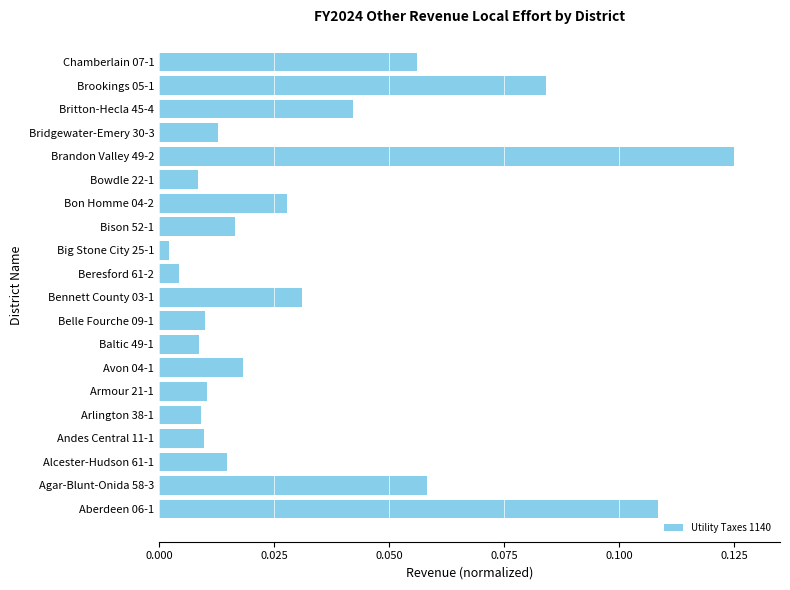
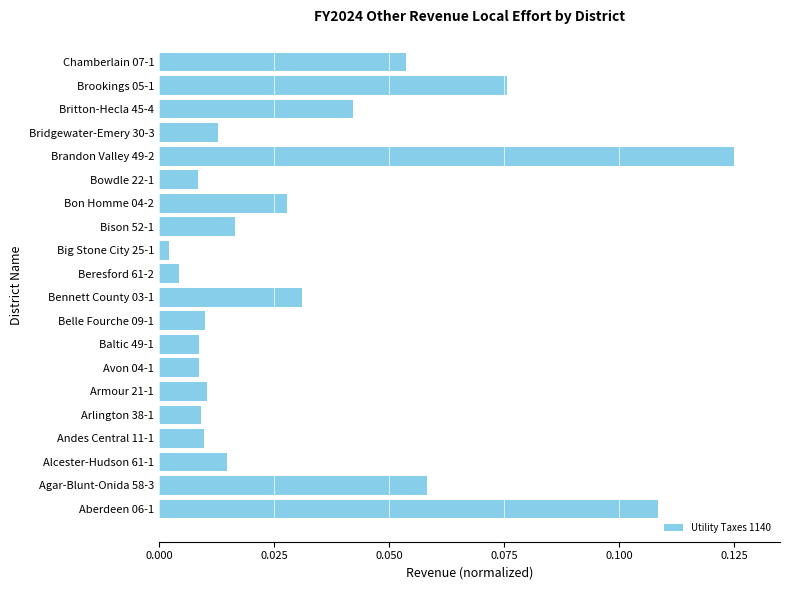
Chamberlain 07-1: 0.056 -> 0.054
Brookings 05-1: 0.084 -> 0.076
Avon 04-1: 0.018 -> 0.009
